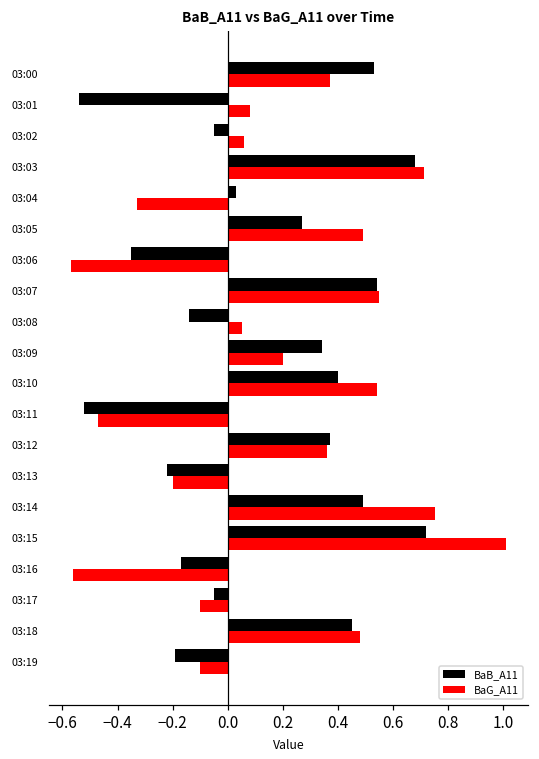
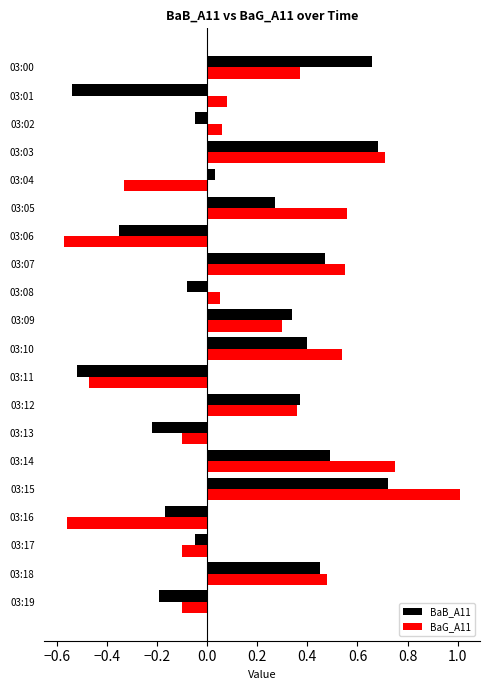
BaB_A11, 03:00: 0.53 -> 0.66
BaG_A11, 03:05: 0.49 -> 0.56
BaB_A11, 03:07: 0.54 -> 0.47
BaB_A11, 03:08: -0.14 -> -0.08
BaG_A11, 03:09: 0.2 -> 0.3
BaG_A11, 03:13: -0.2 -> -0.1
